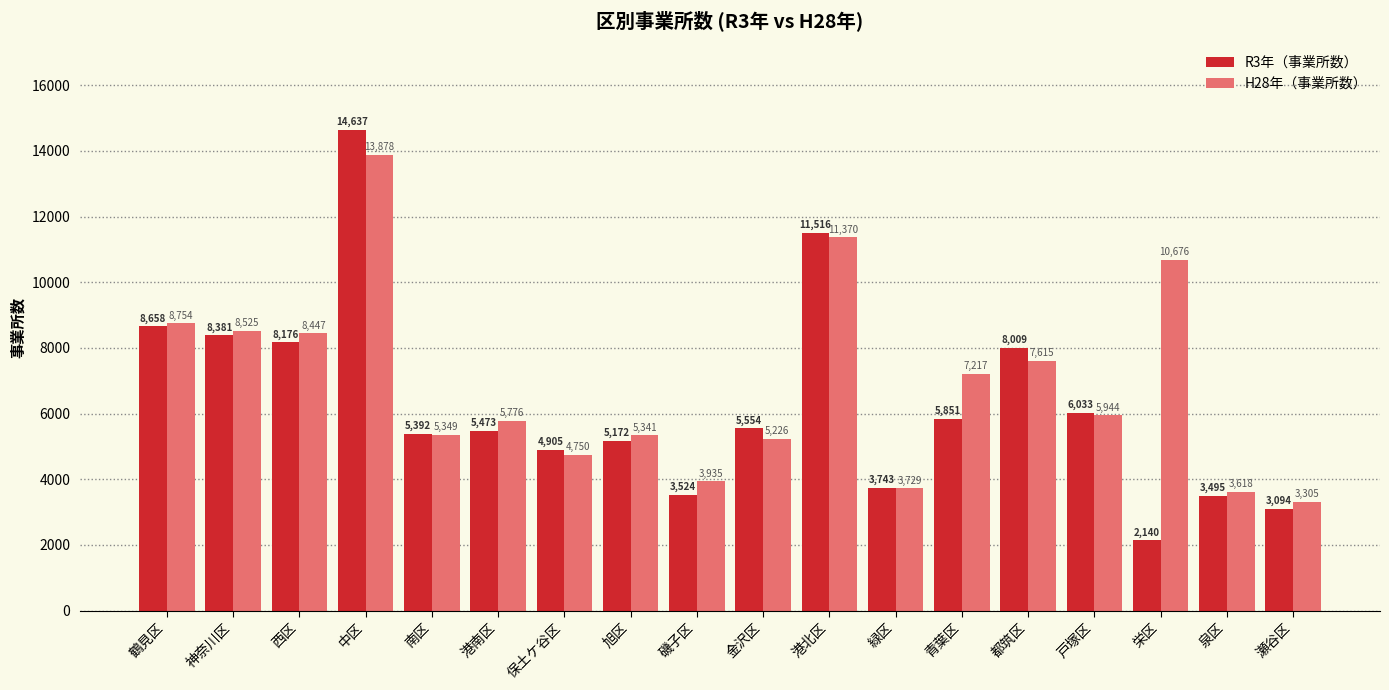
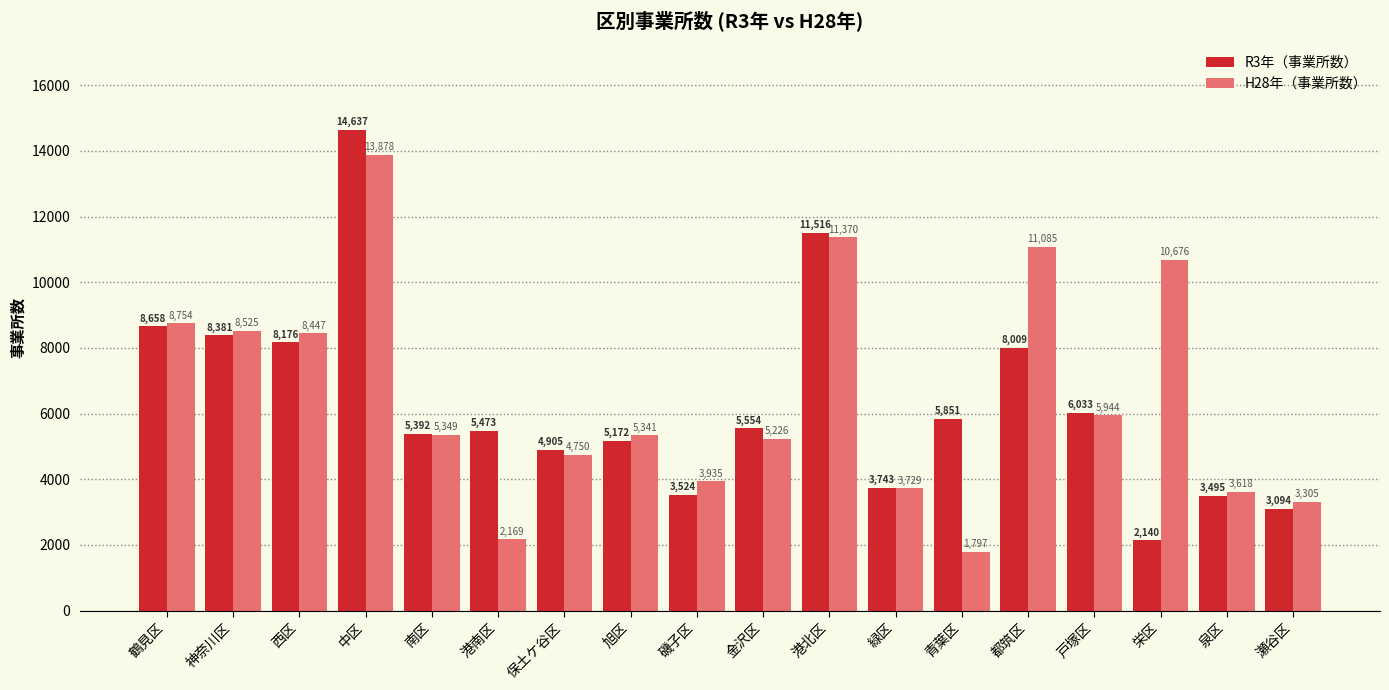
H28年（事業所数）, 港南区: 5,776 -> 2,169
H28年（事業所数）, 青葉区: 7,217 -> 1,797
H28年（事業所数）, 都筑区: 7,615 -> 11,085
